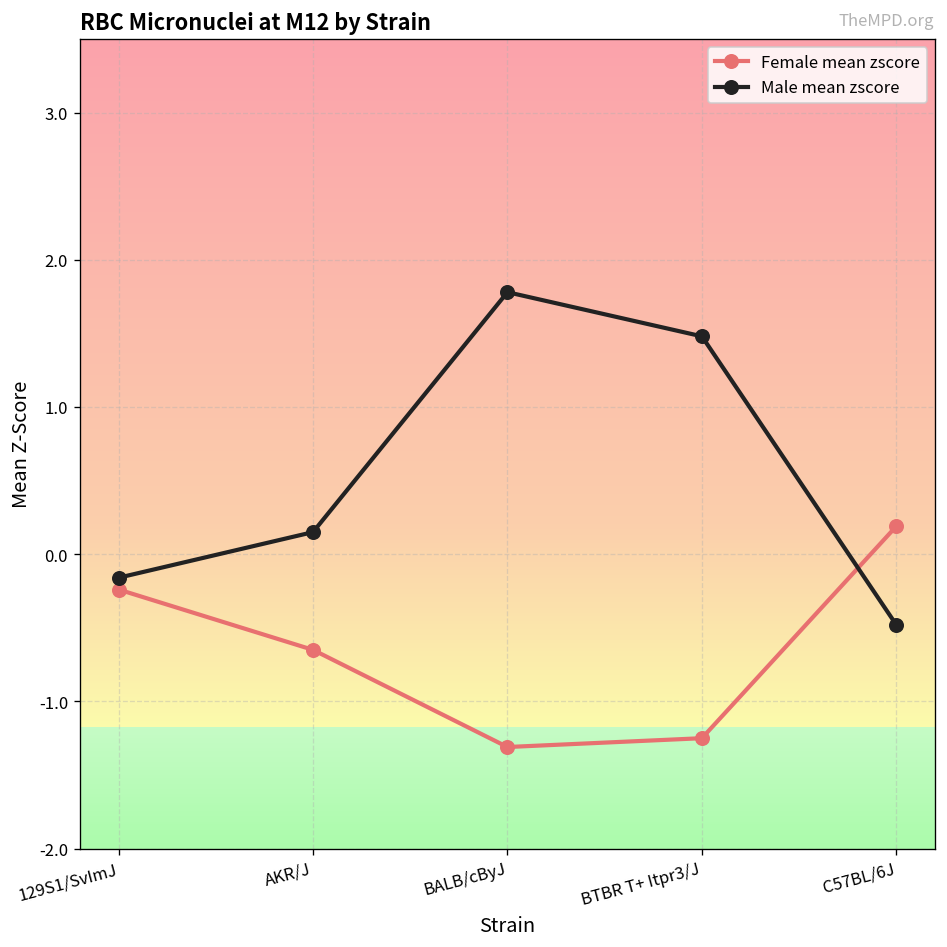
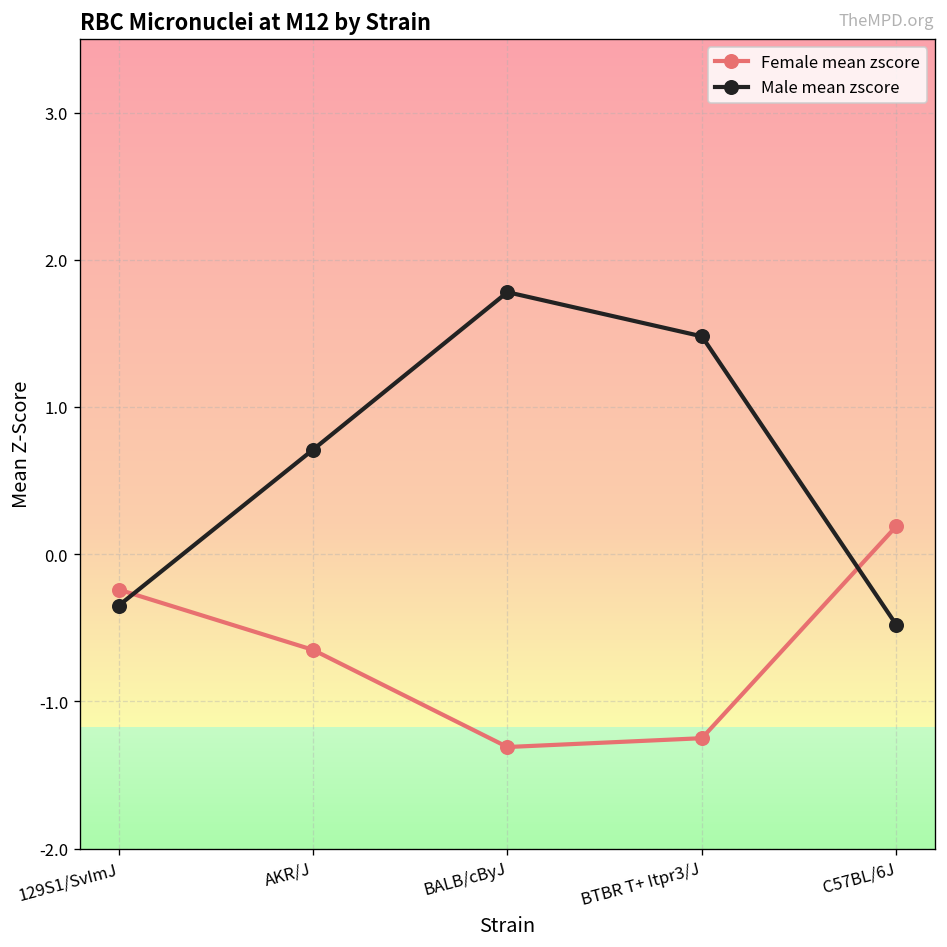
Male mean zscore, 129S1/SvImJ: -0.16 -> -0.35
Male mean zscore, AKR/J: 0.15 -> 0.71
